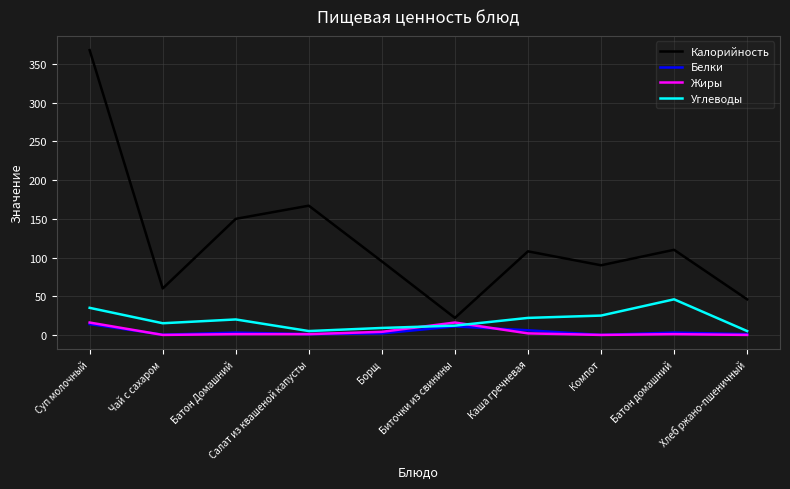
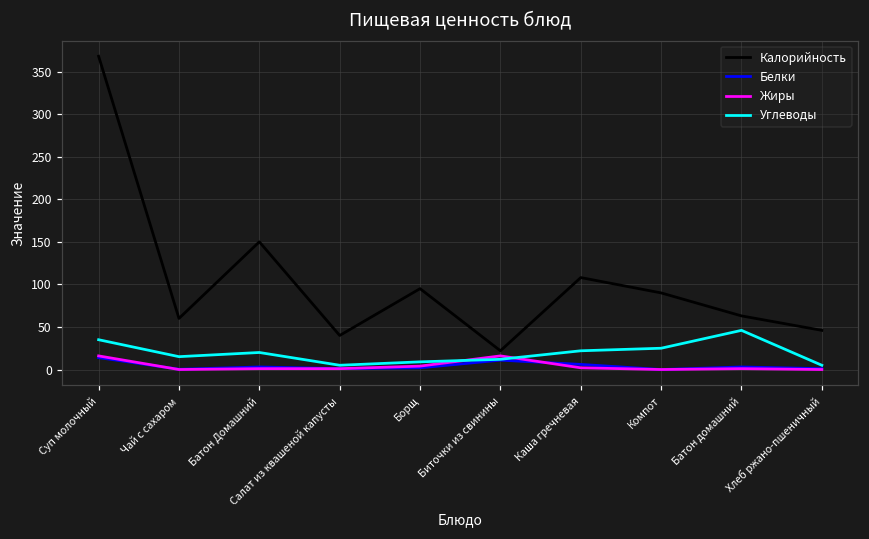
Калорийность, Салат из квашеной капусты: 170 -> 40
Калорийность, Батон домашний: 110 -> 60
